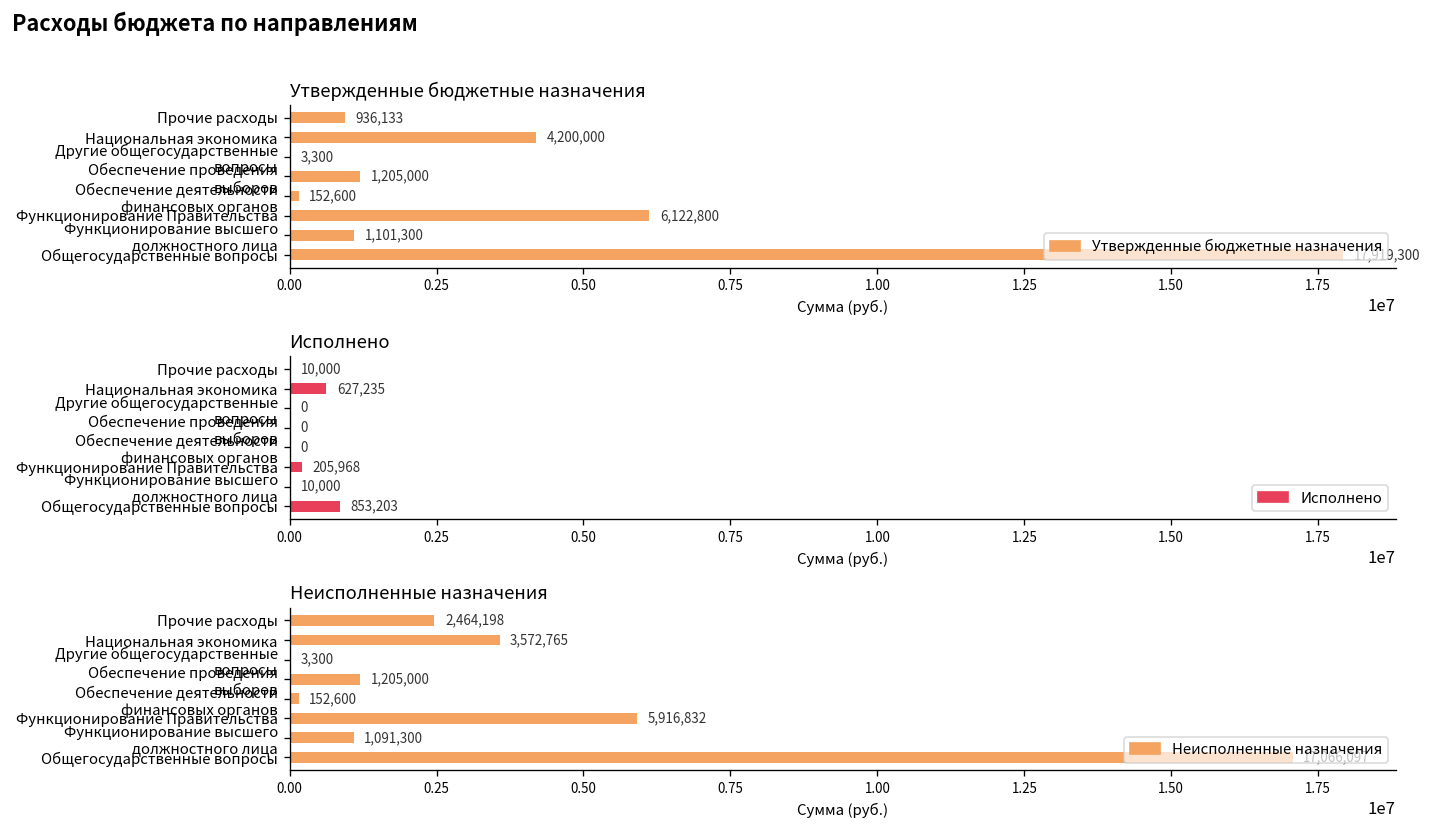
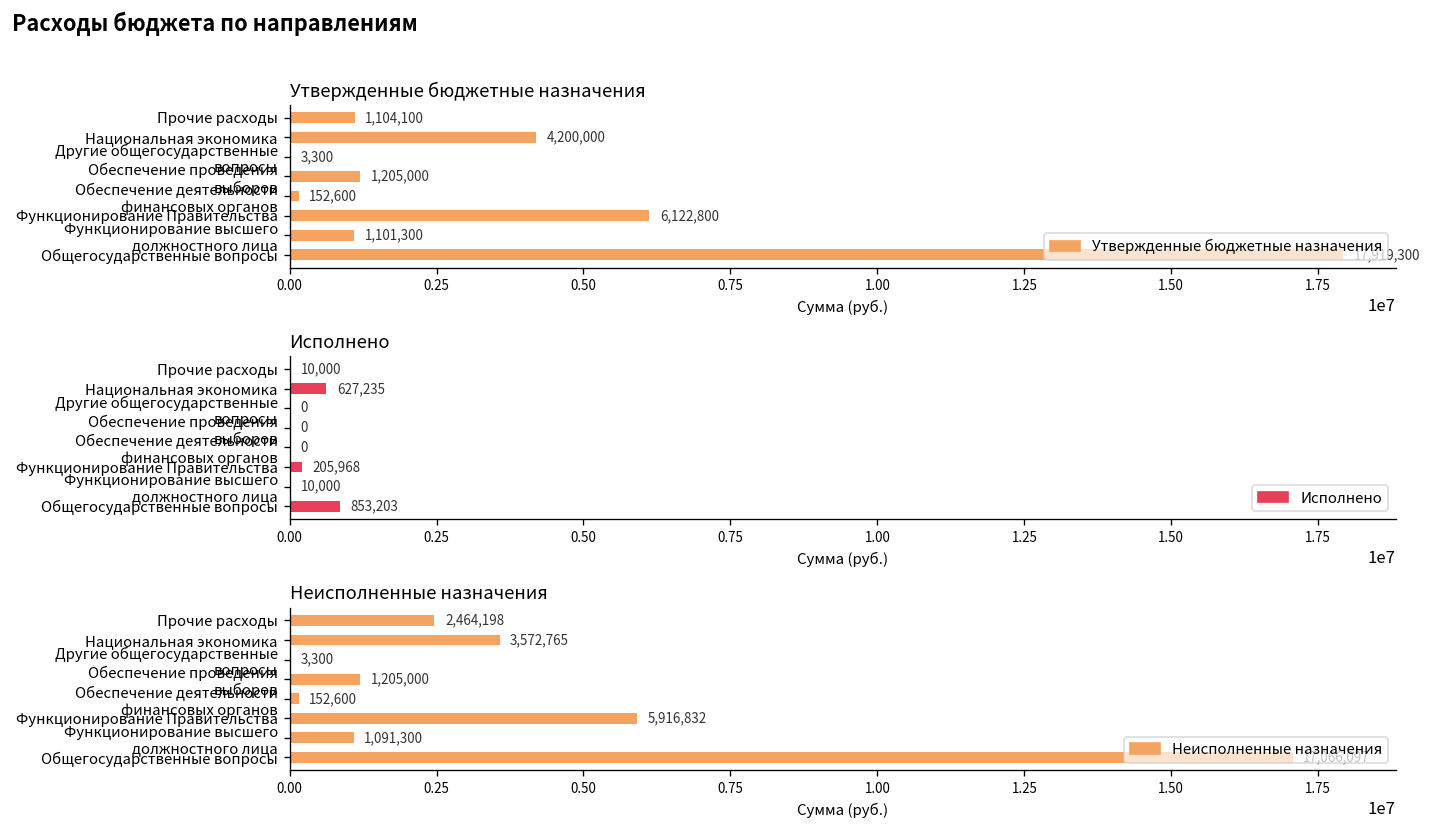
Утвержденные бюджетные назначения, Прочие расходы: 936,133 -> 1,104,100
